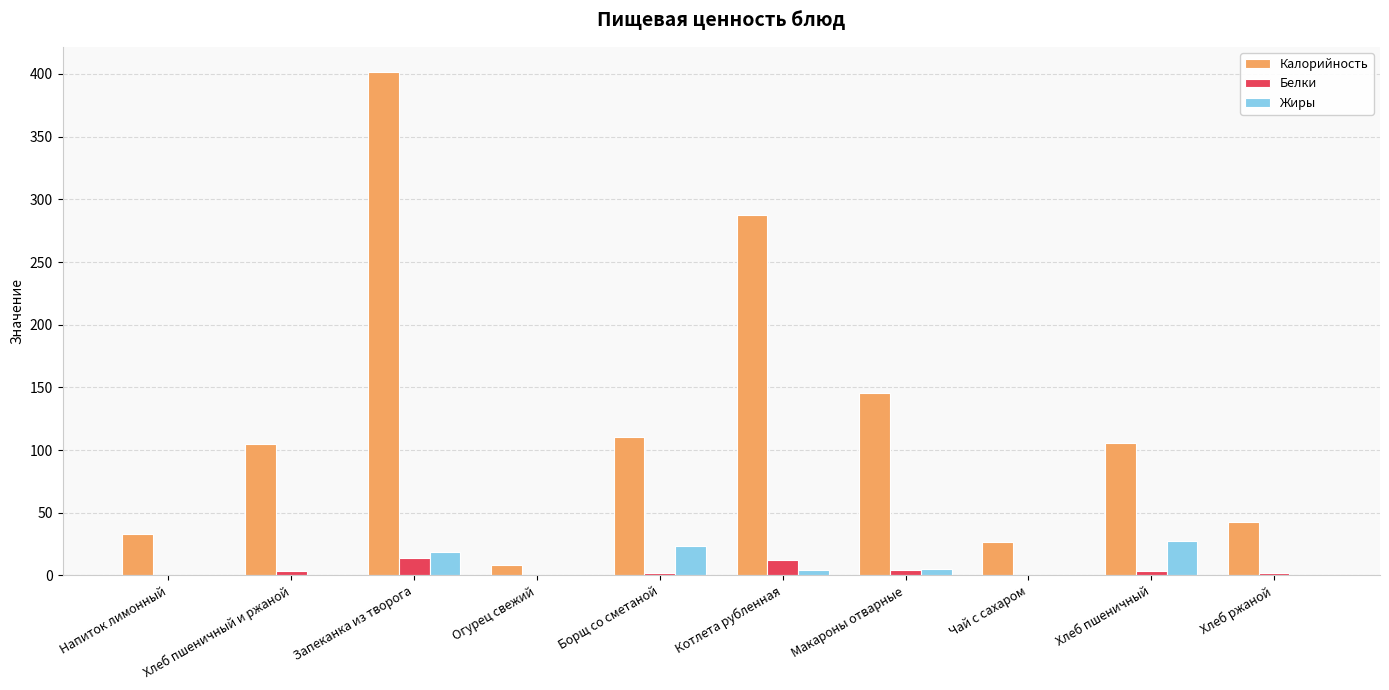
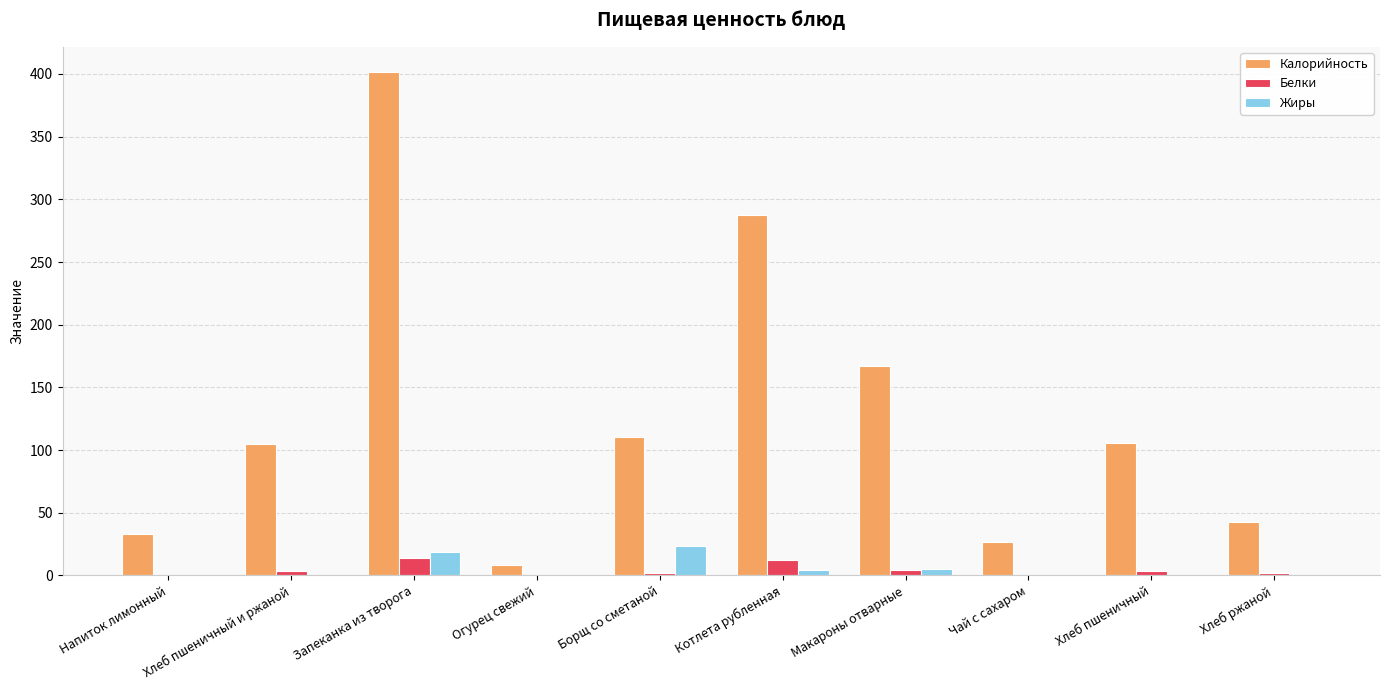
Калорийность, Макароны отварные: 146 -> 167
Жиры, Хлеб пшеничный: 27 -> 0
